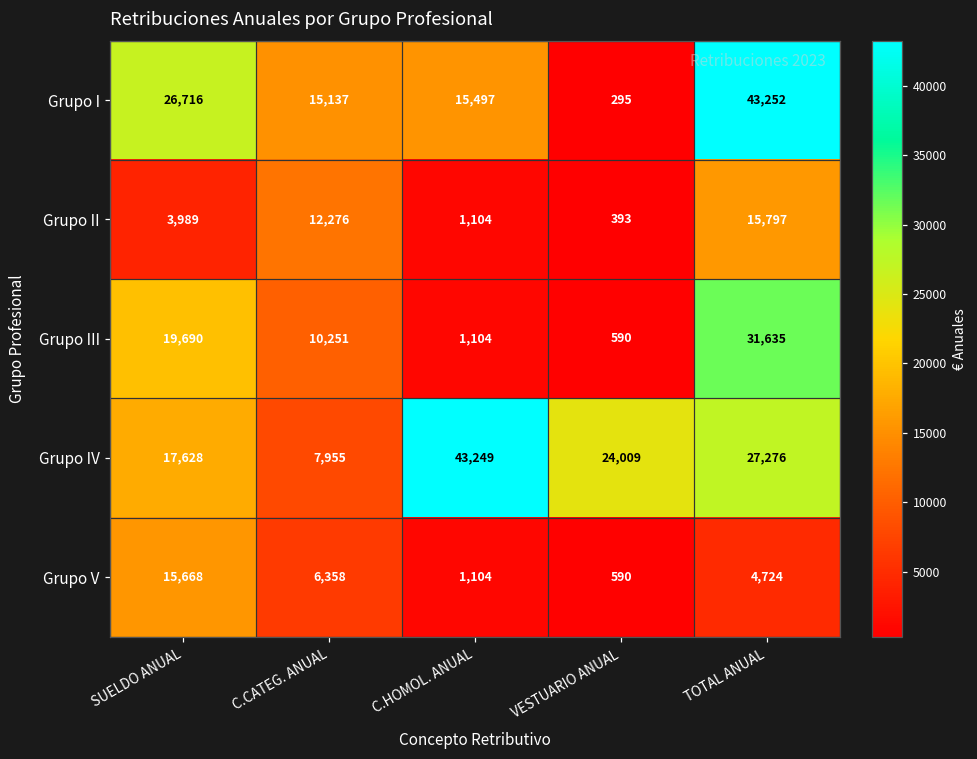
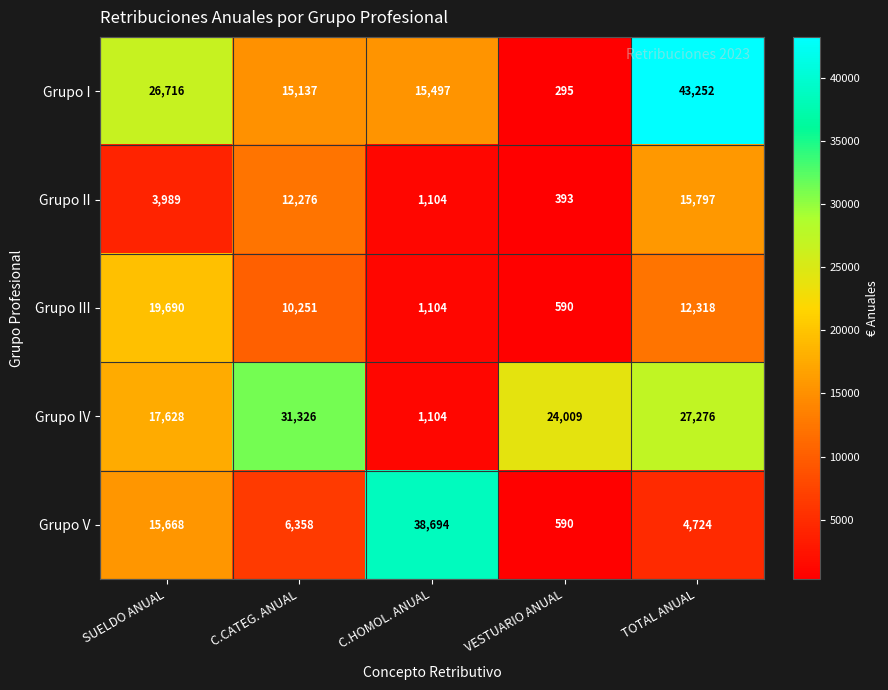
Grupo III, TOTAL ANUAL: 31,635 -> 12,318
Grupo IV, C.CATEG. ANUAL: 7,955 -> 31,326
Grupo IV, C.HOMOL. ANUAL: 43,249 -> 1,104
Grupo V, C.HOMOL. ANUAL: 1,104 -> 38,694
